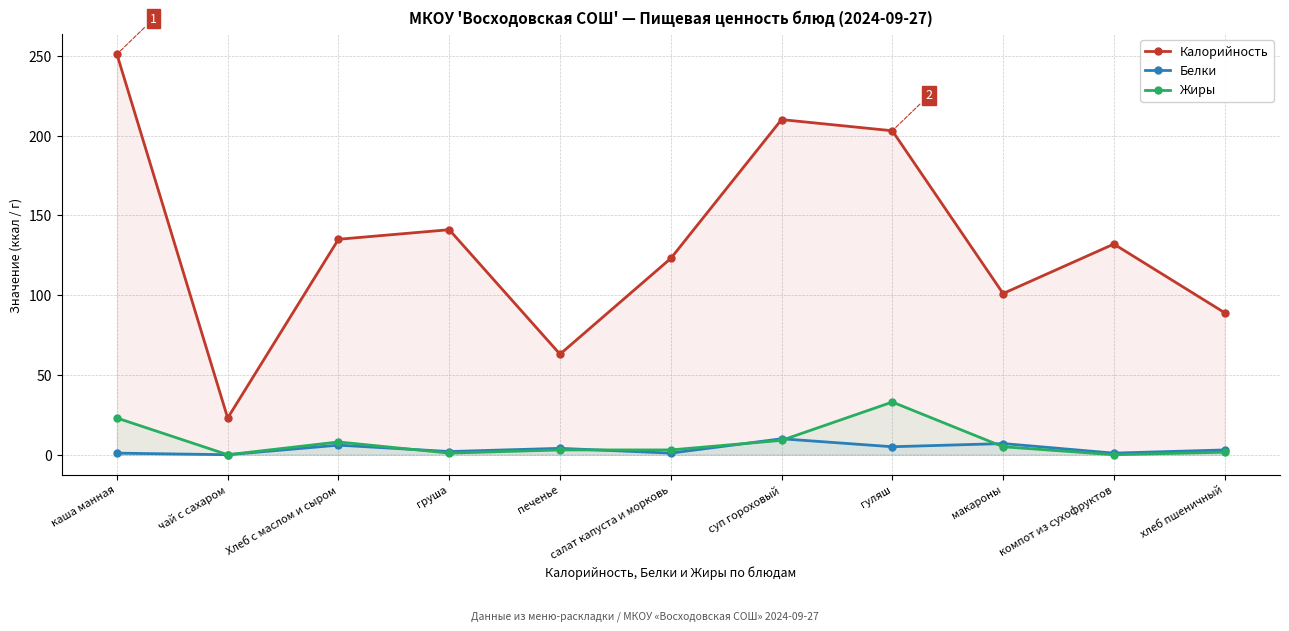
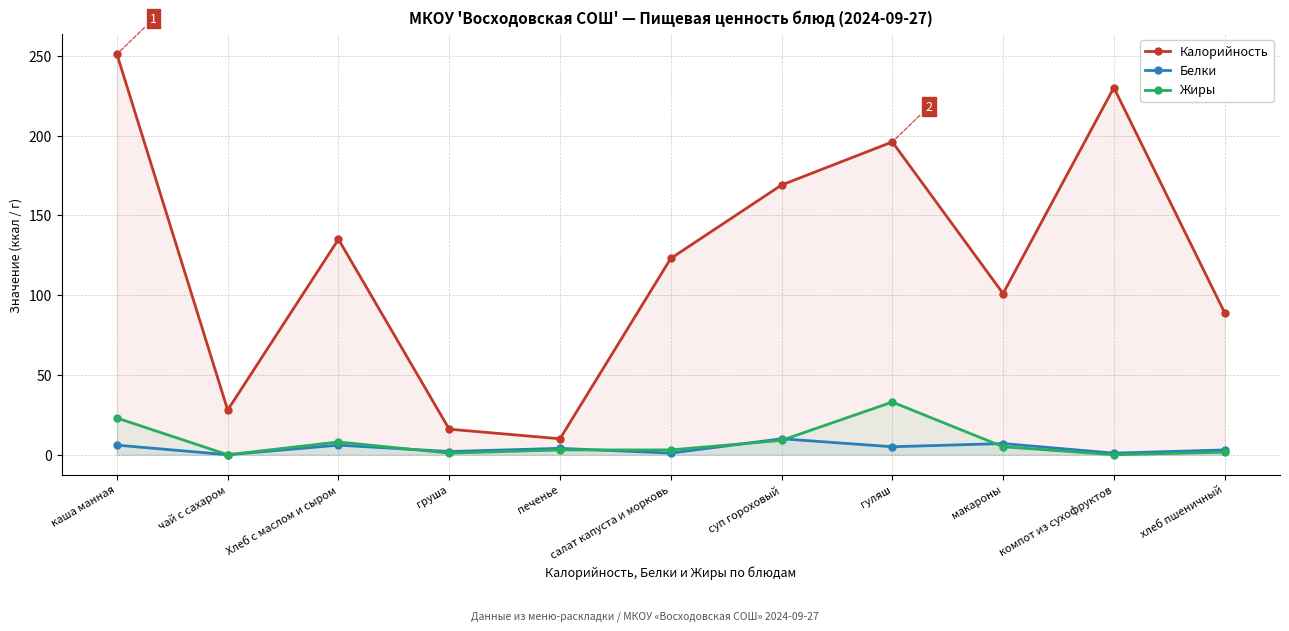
Белки, каша манная: 1 -> 6
Калорийность, чай с сахаром: 23 -> 28
Калорийность, груша: 141 -> 16
Калорийность, печенье: 63 -> 10
Калорийность, суп гороховый: 210 -> 169
Калорийность, гуляш: 203 -> 196
Калорийность, компот из сухофруктов: 132 -> 230
